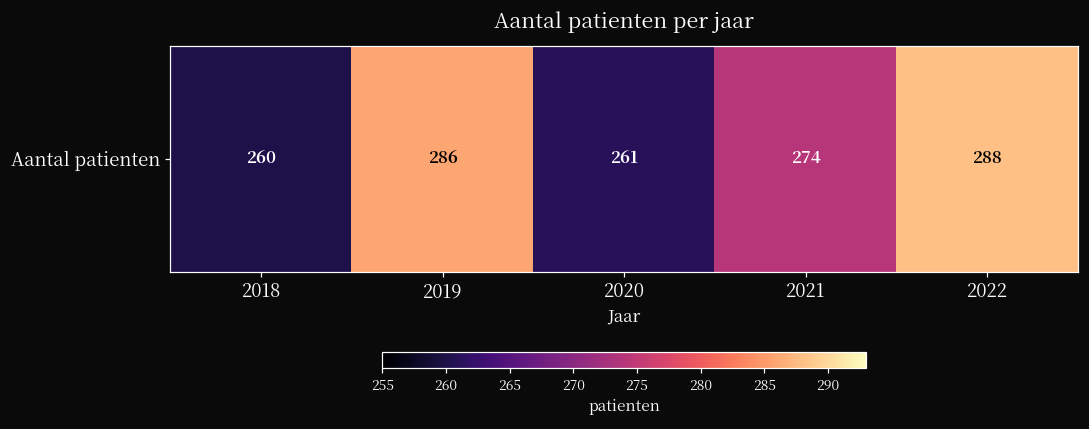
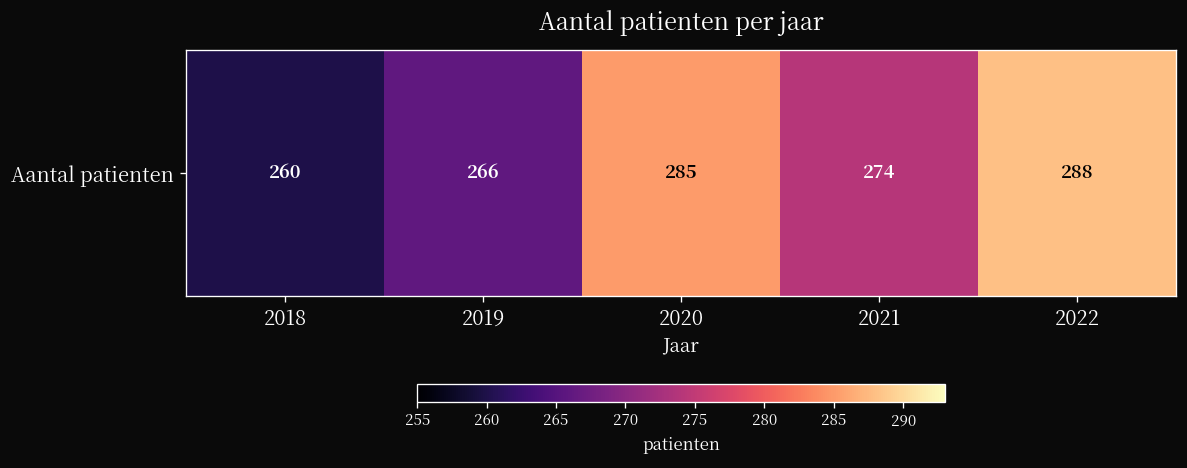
Aantal patienten, 2019: 286 -> 266
Aantal patienten, 2020: 261 -> 285
